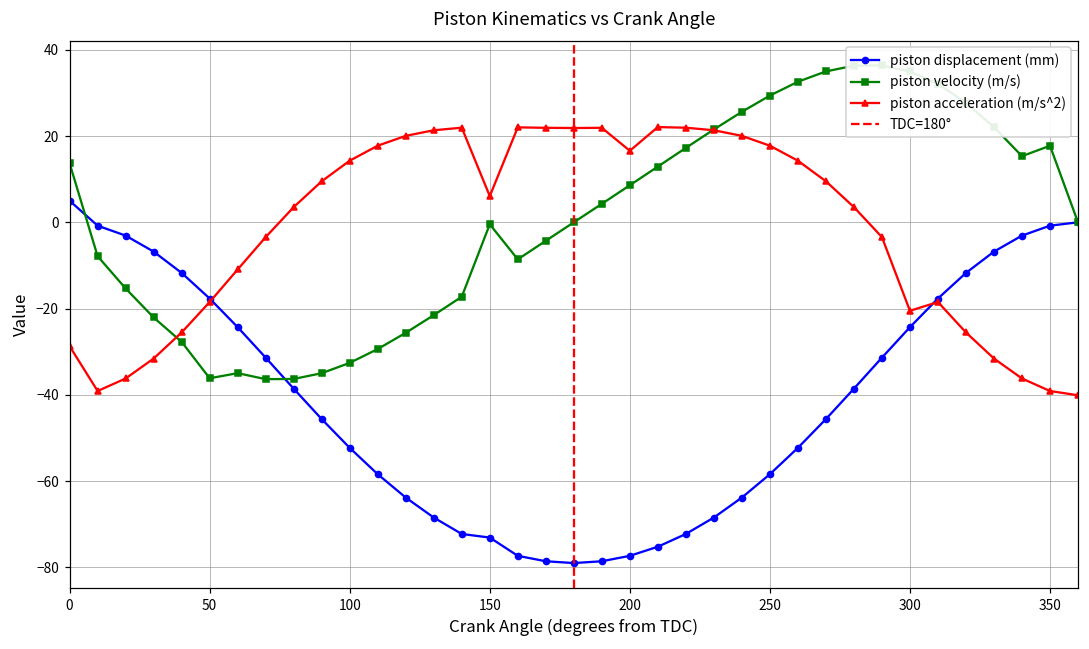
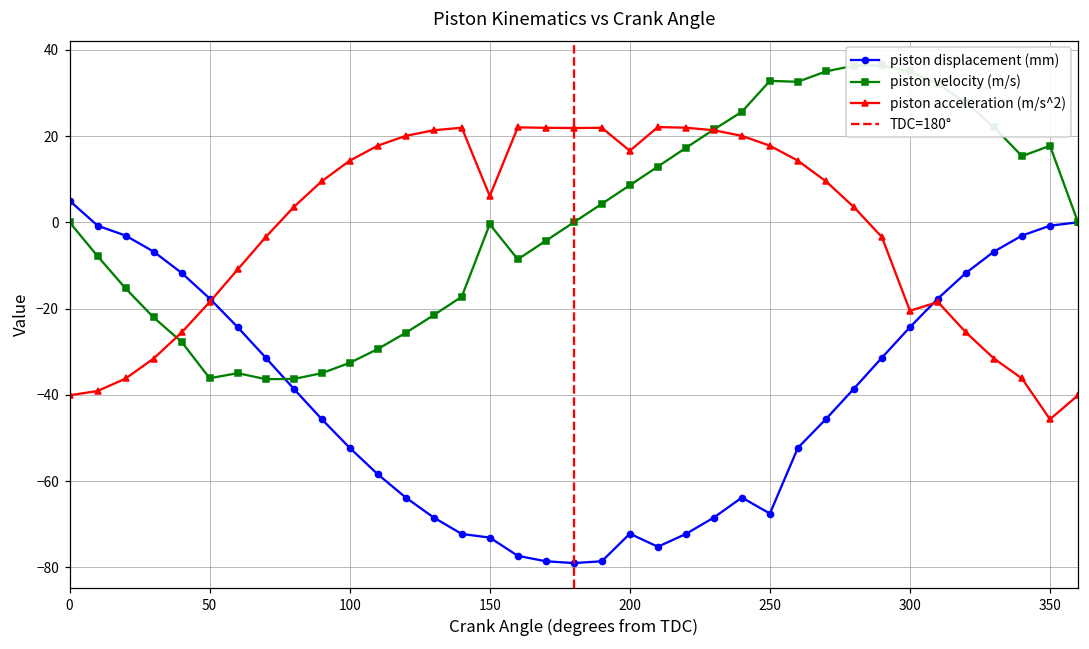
piston velocity (m/s), 0: 14 -> 0
piston acceleration (m/s^2), 0: -29 -> -40
piston displacement (mm), 200: -77 -> -72
piston displacement (mm), 250: -58 -> -68
piston velocity (m/s), 250: 29 -> 33
piston acceleration (m/s^2), 350: -39 -> -46
